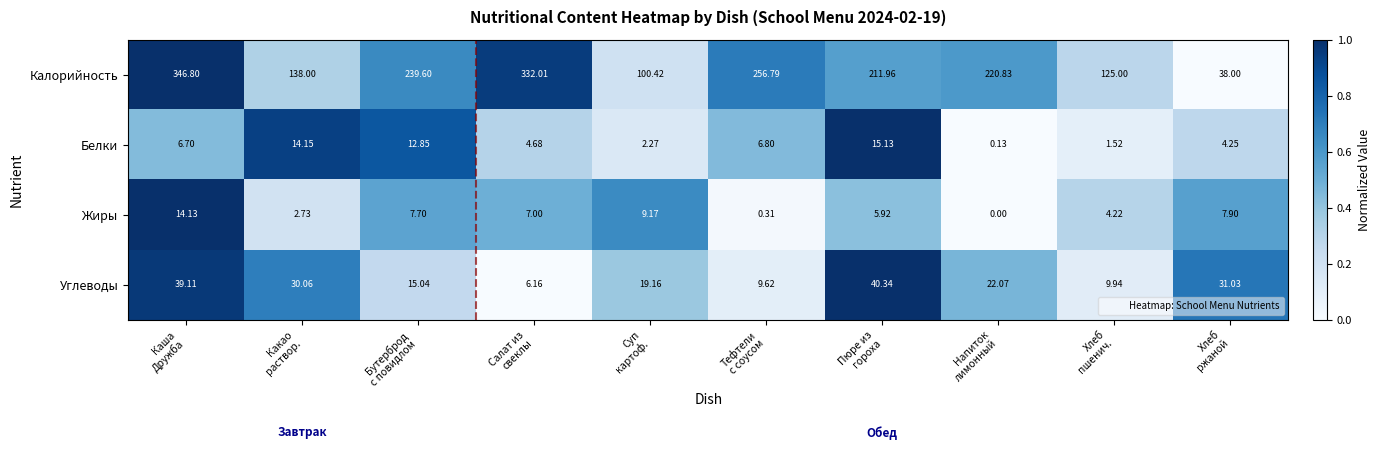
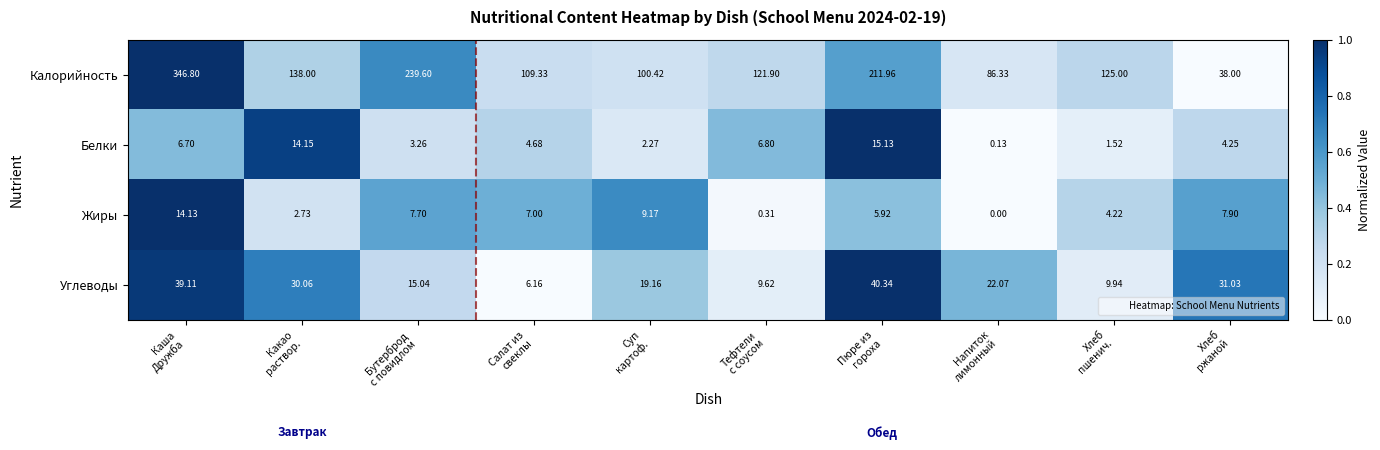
Калорийность, Салат из свеклы: 332.01 -> 109.33
Калорийность, Тефтели с соусом: 256.79 -> 121.90
Калорийность, Напиток лимонный: 220.83 -> 86.33
Белки, Бутерброд с повидлом: 12.85 -> 3.26
